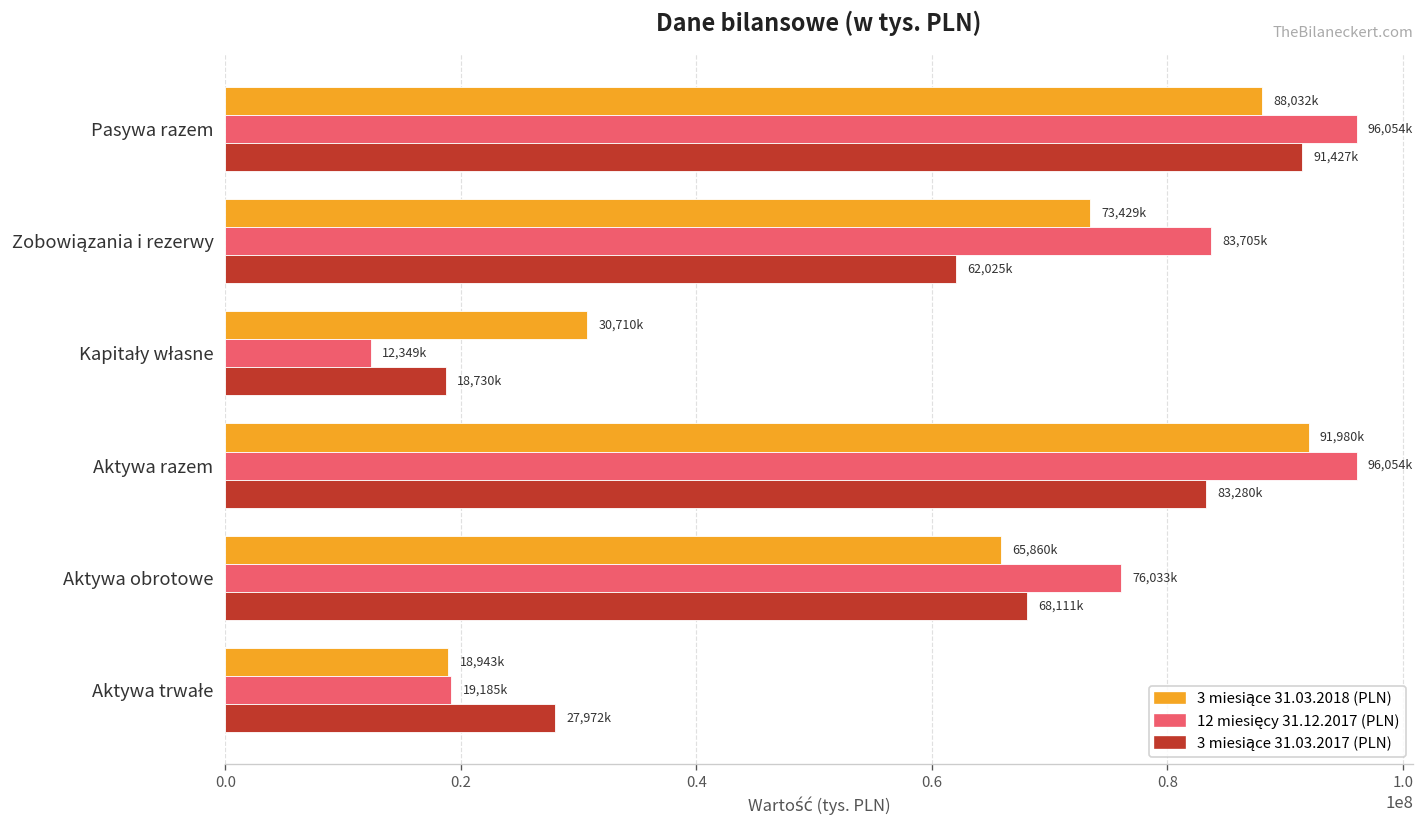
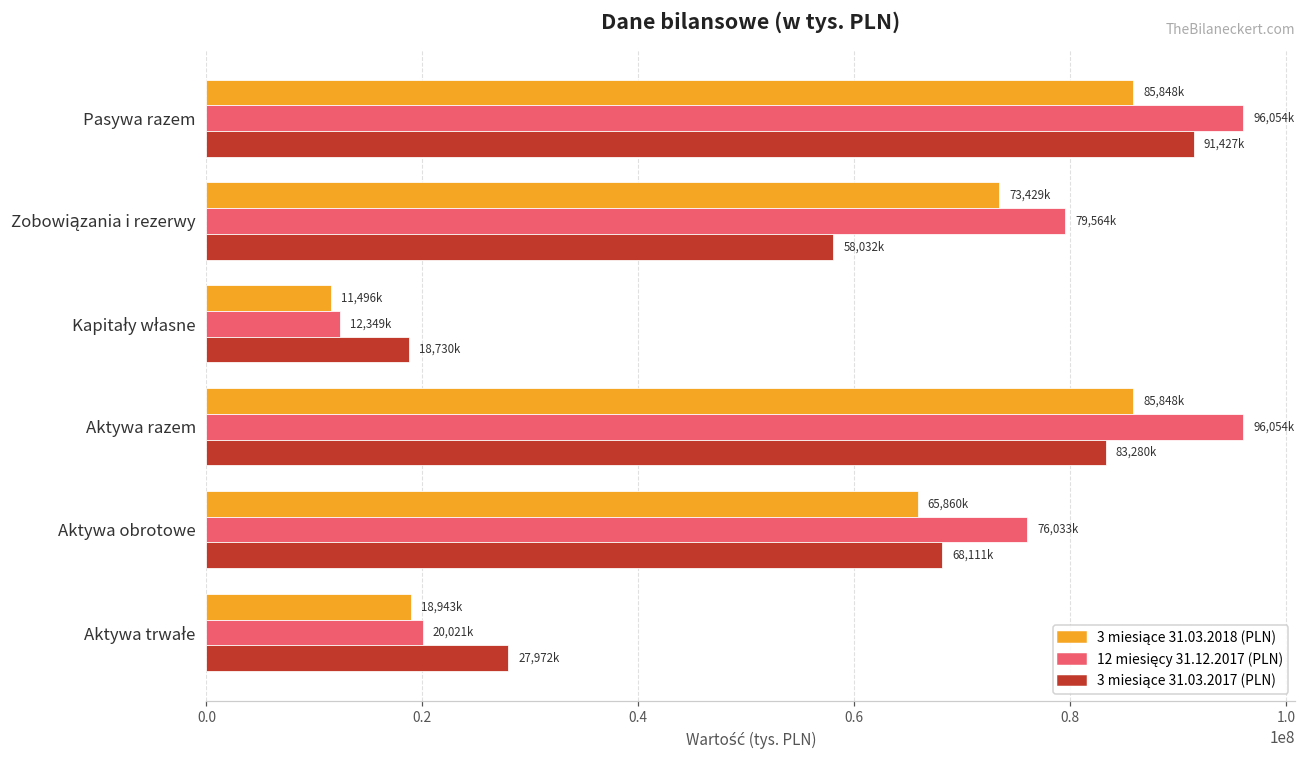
3 miesiące 31.03.2018 (PLN), Pasywa razem: 88,032k -> 85,848k
12 miesięcy 31.12.2017 (PLN), Zobowiązania i rezerwy: 83,705k -> 79,564k
3 miesiące 31.03.2017 (PLN), Zobowiązania i rezerwy: 62,025k -> 58,032k
3 miesiące 31.03.2018 (PLN), Kapitały własne: 30,710k -> 11,496k
3 miesiące 31.03.2018 (PLN), Aktywa razem: 91,980k -> 85,848k
12 miesięcy 31.12.2017 (PLN), Aktywa trwałe: 19,185k -> 20,021k
